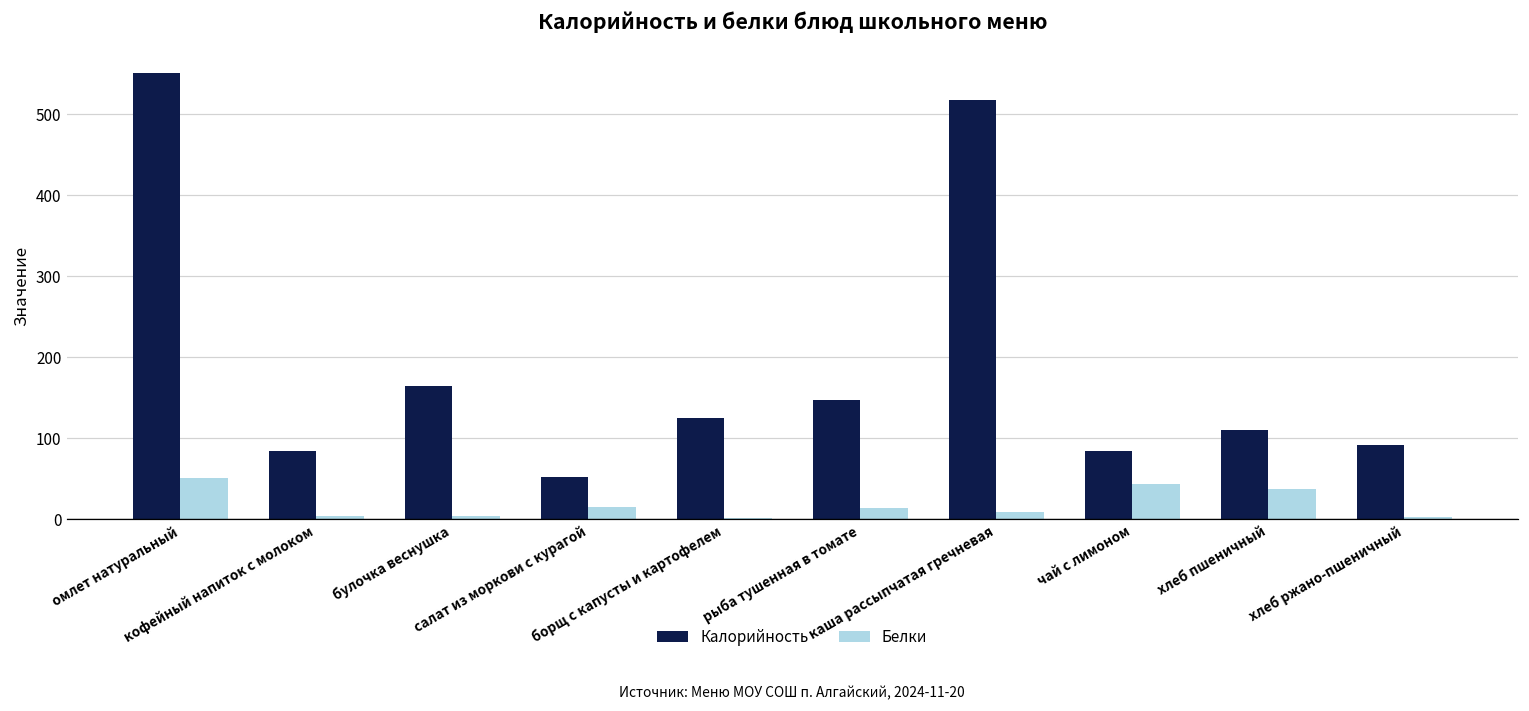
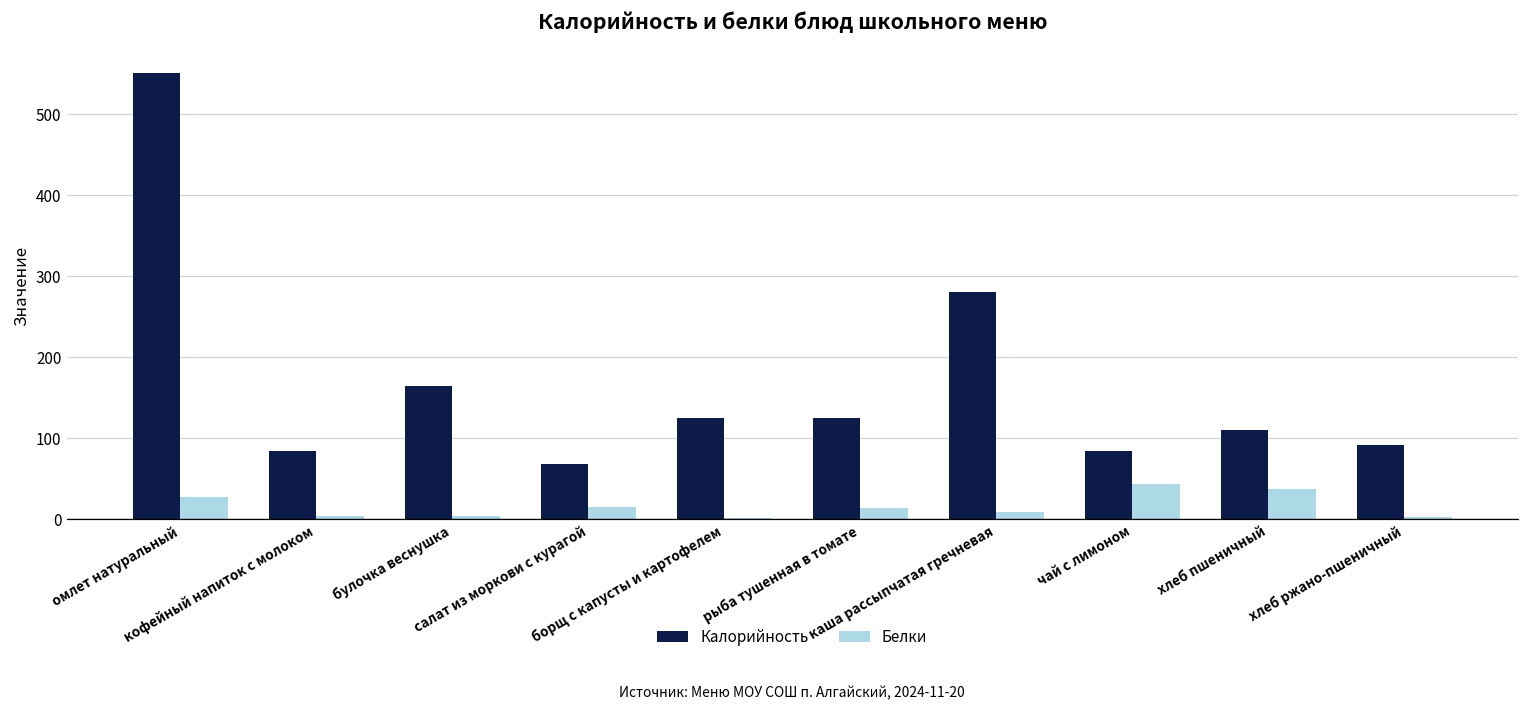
Белки, омлет натуральный: 50 -> 30
Калорийность, салат из моркови с курагой: 50 -> 70
Калорийность, рыба тушенная в томате: 150 -> 120
Калорийность, каша рассыпчатая гречневая: 520 -> 280
